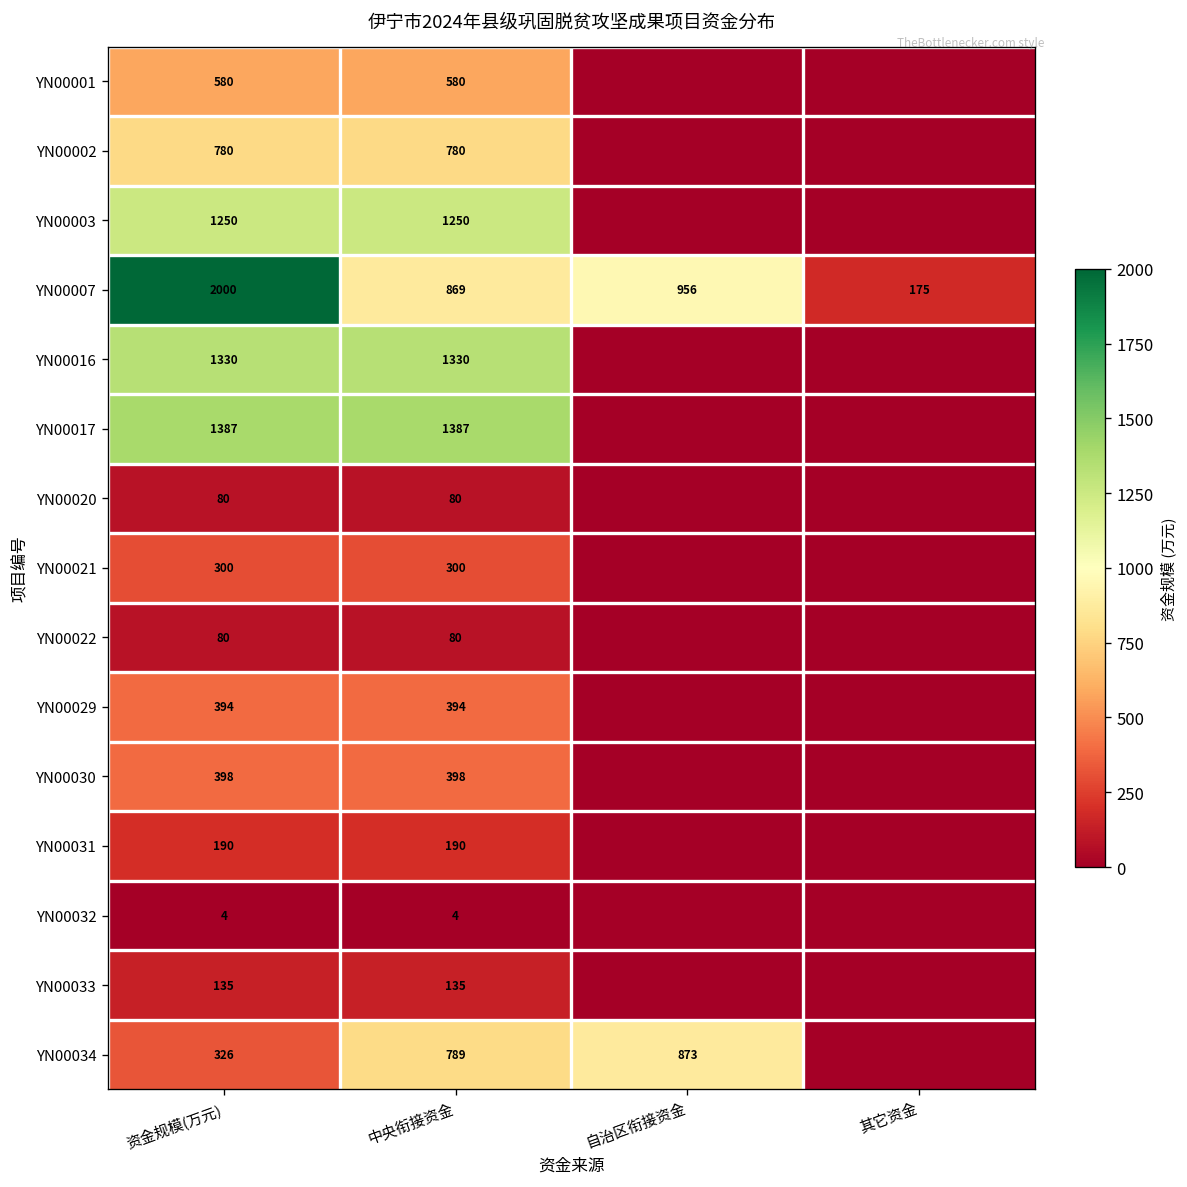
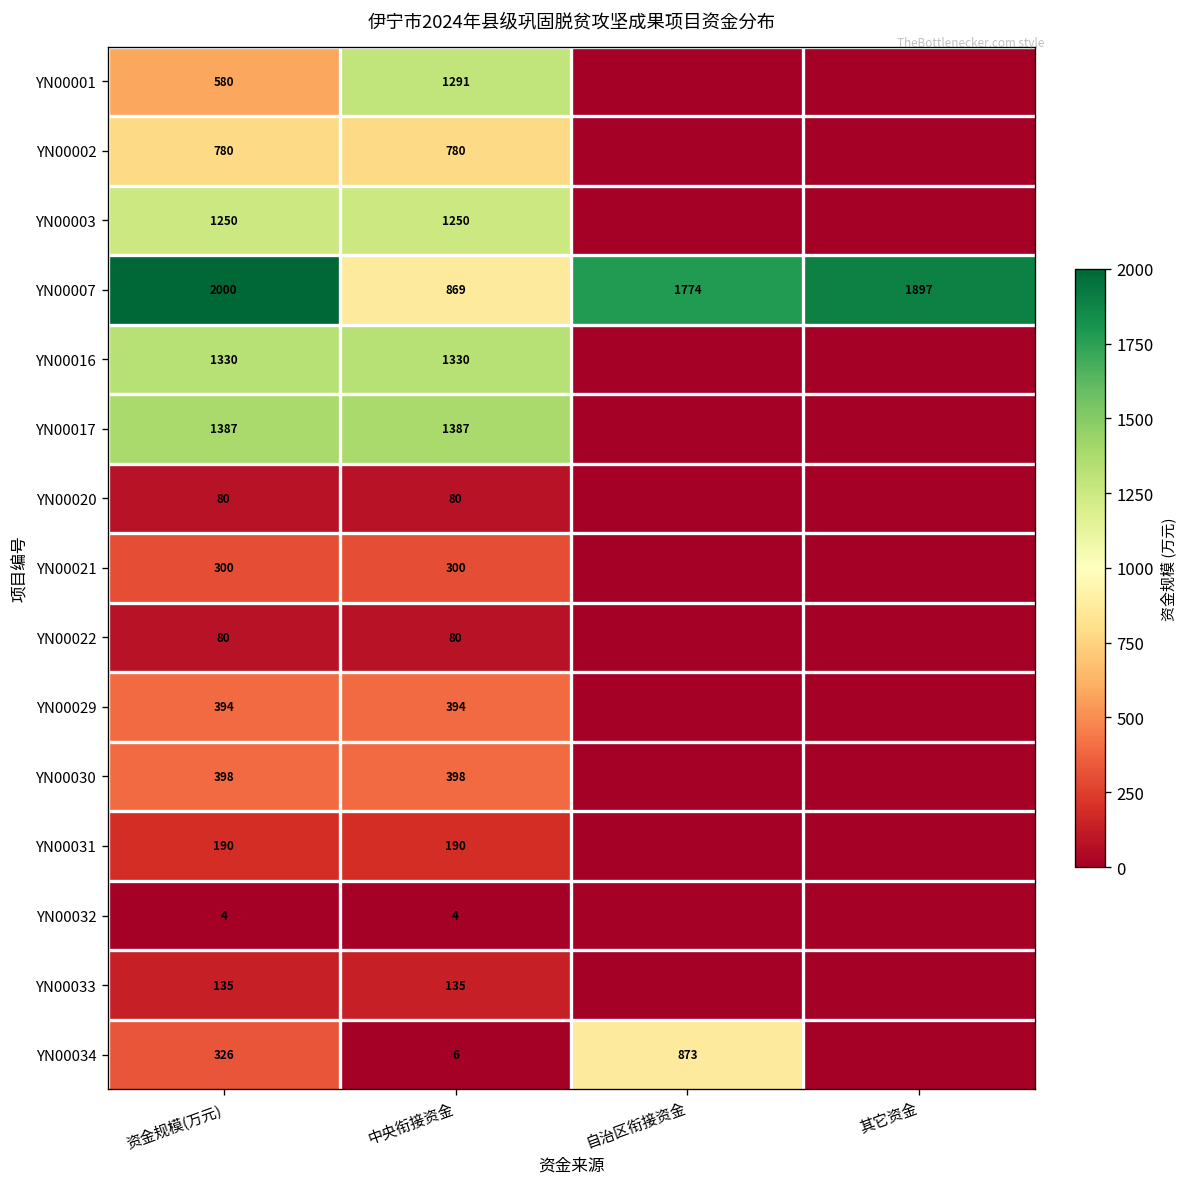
YN00001, 中央衔接资金: 580 -> 1291
YN00007, 自治区衔接资金: 956 -> 1774
YN00007, 其它资金: 175 -> 1897
YN00034, 中央衔接资金: 789 -> 6
